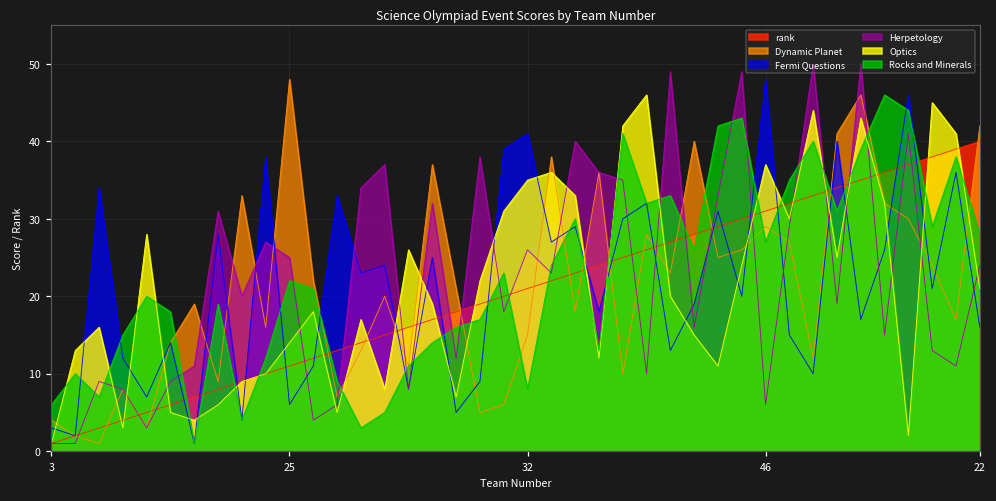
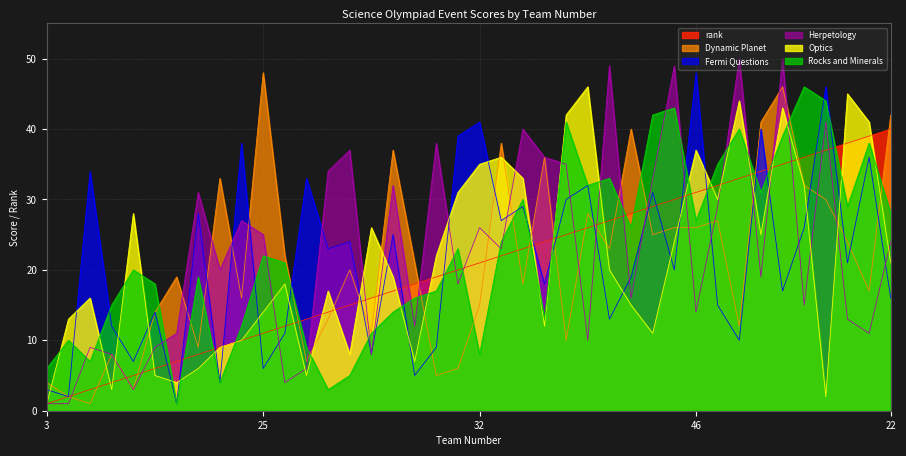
Dynamic Planet, 46: 29 -> 26
Herpetology, 46: 6 -> 14
